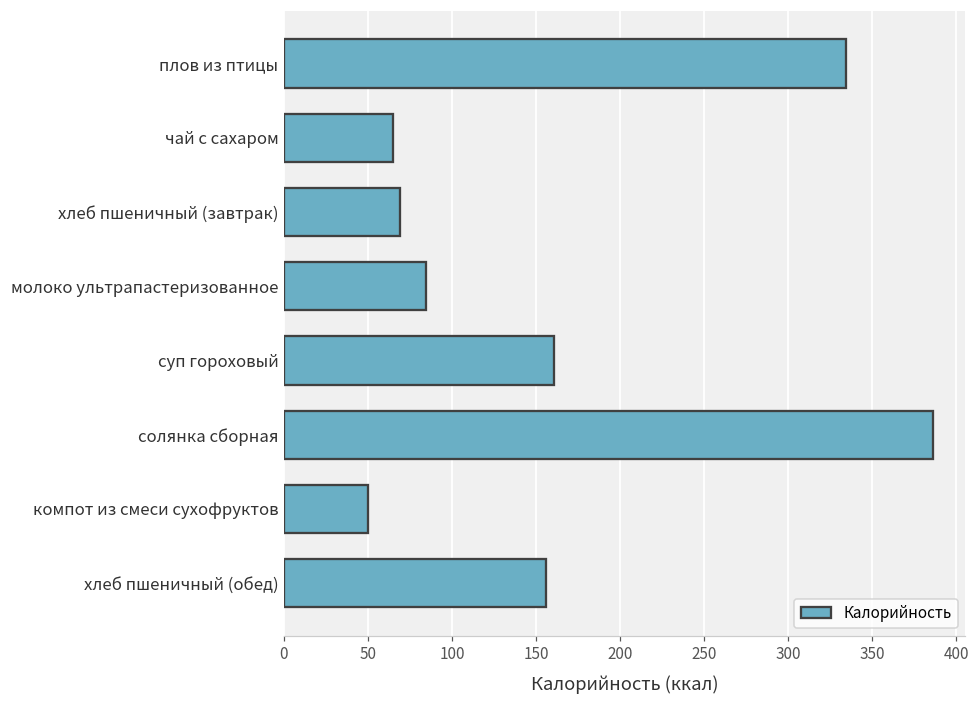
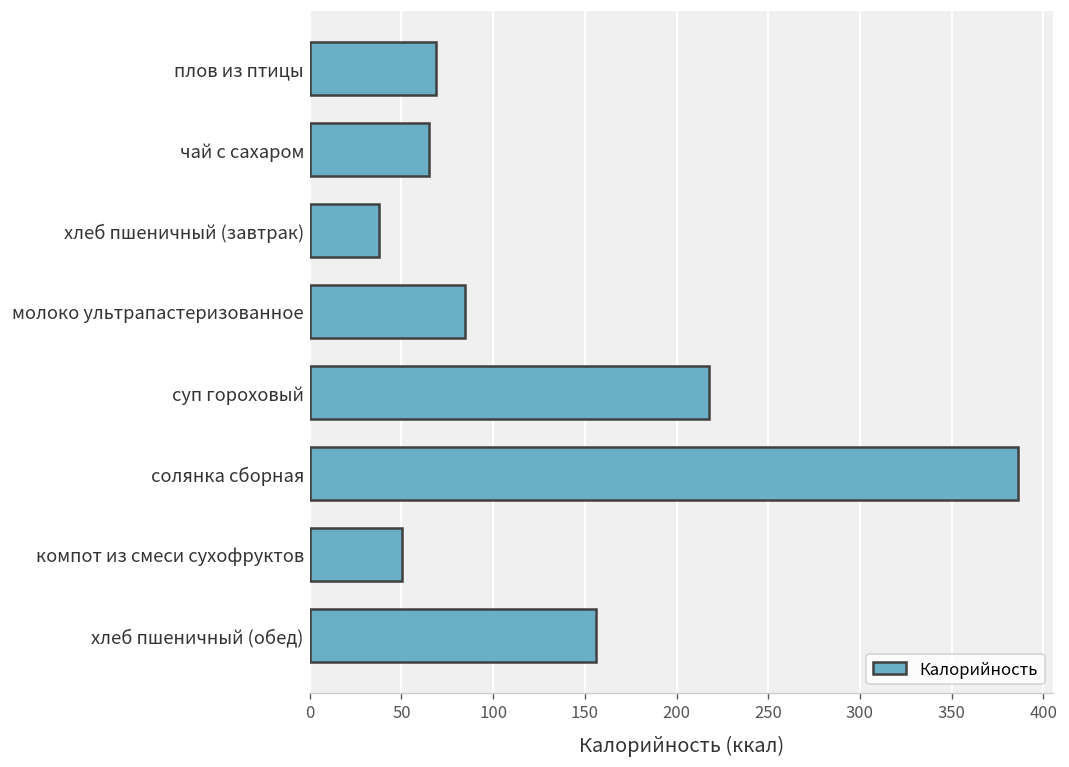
плов из птицы: 334 -> 69
хлеб пшеничный (завтрак): 69 -> 38
суп гороховый: 161 -> 218
